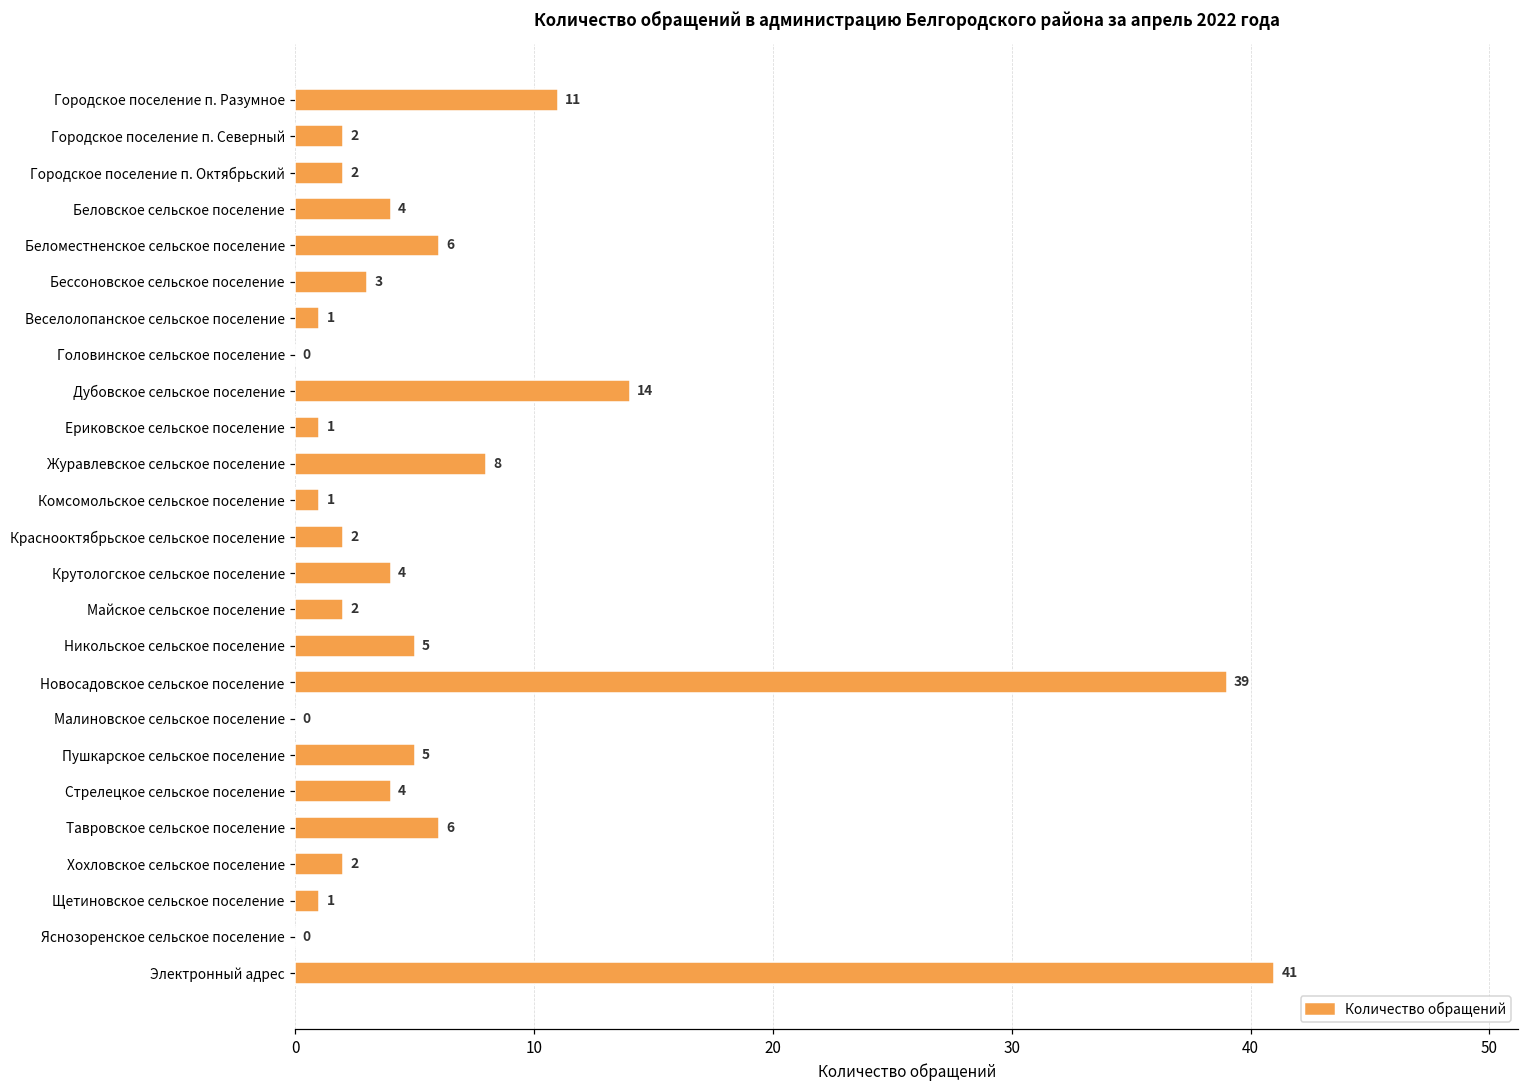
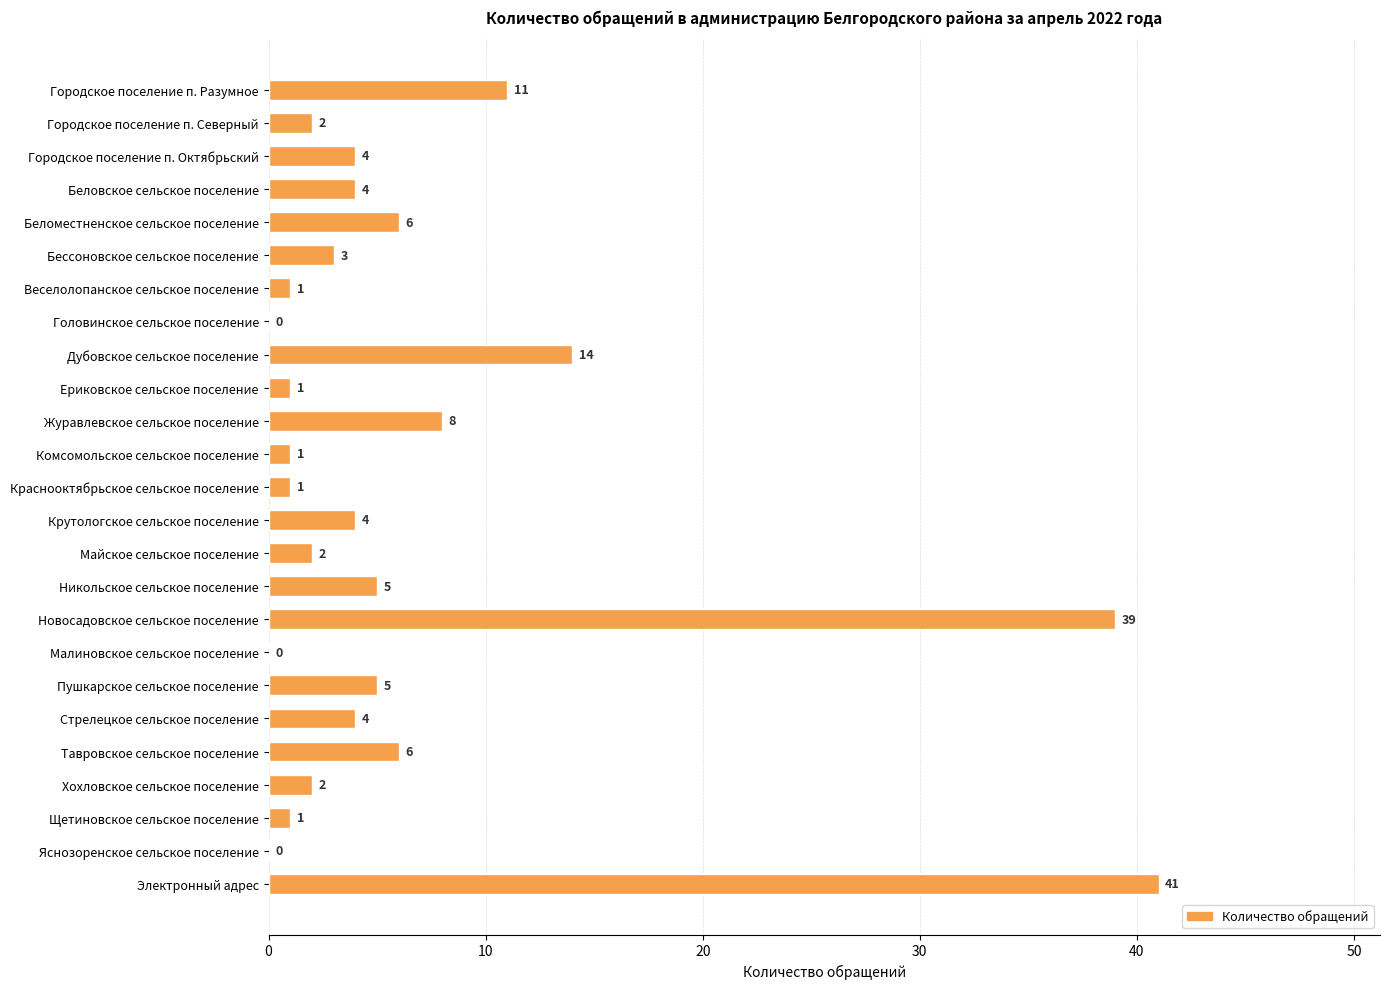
Городское поселение п. Октябрьский: 2 -> 4
Краснооктябрьское сельское поселение: 2 -> 1
